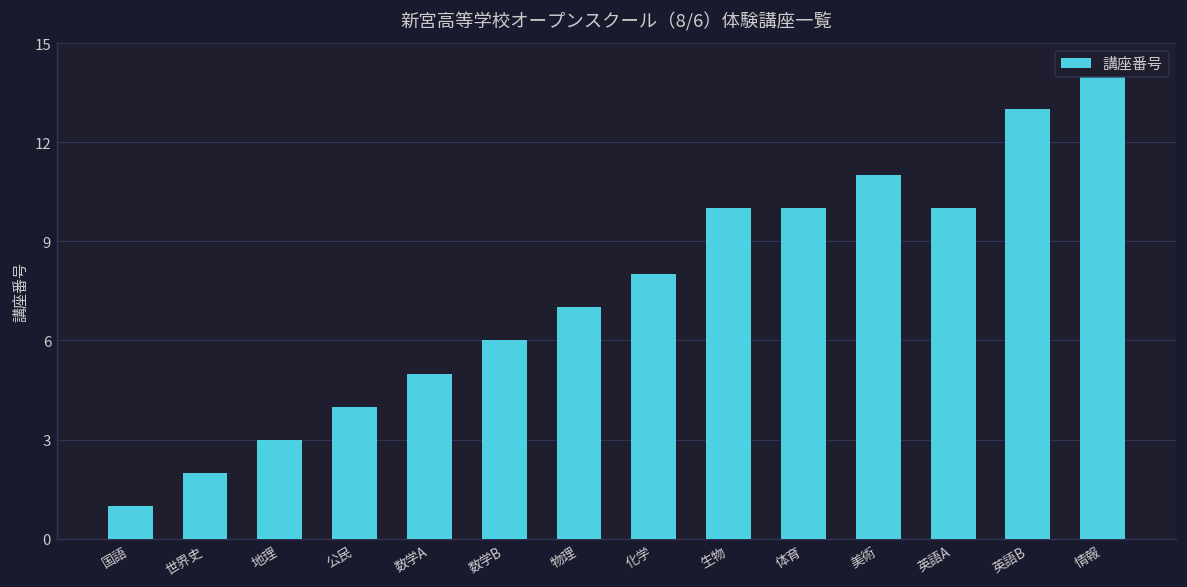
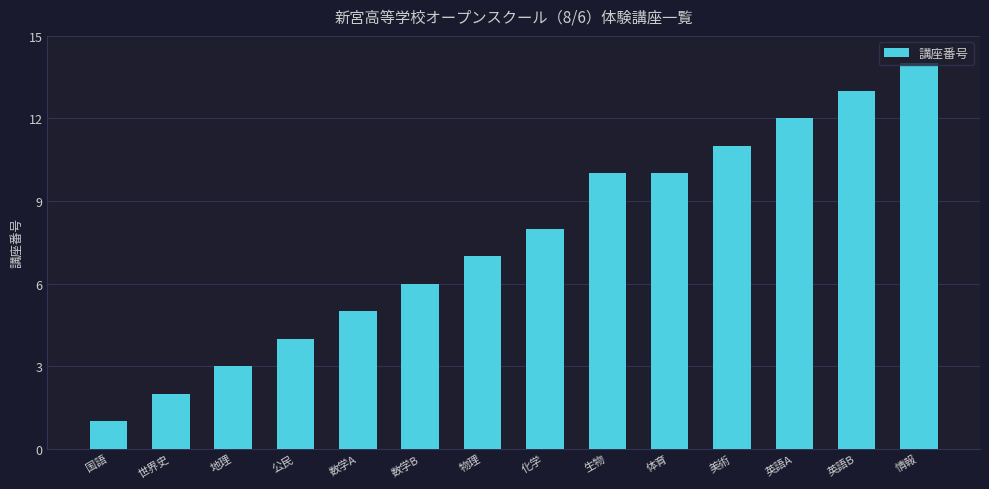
英語A: 10 -> 12
